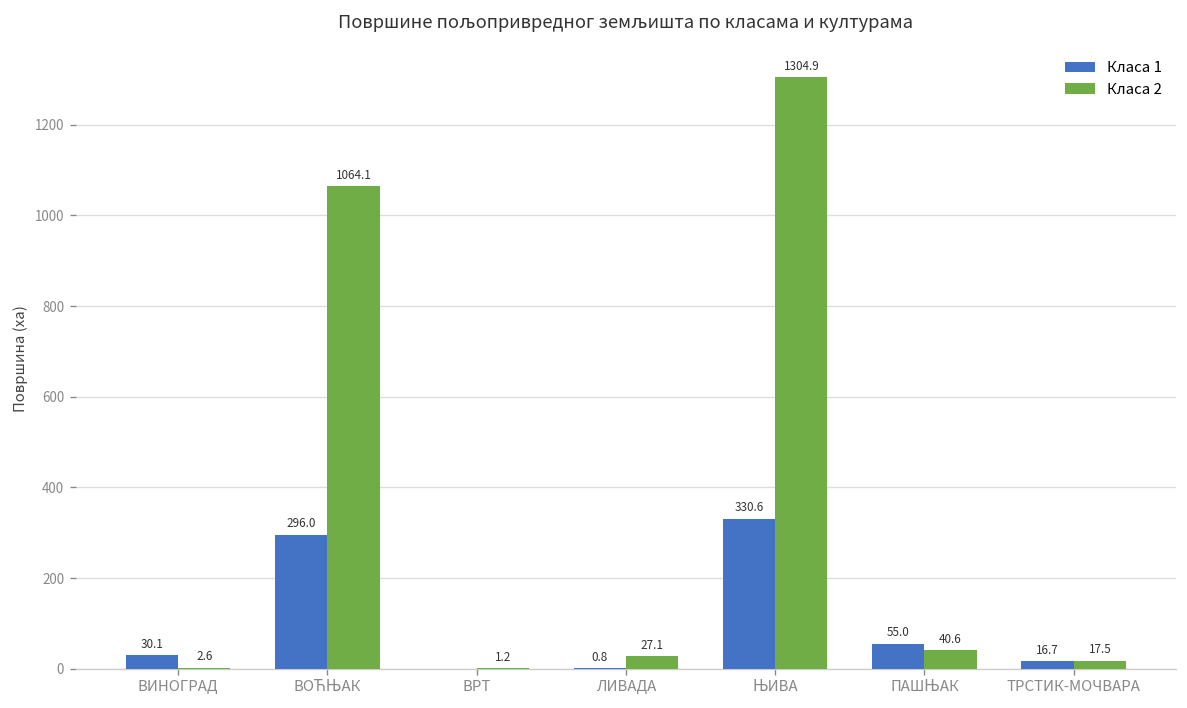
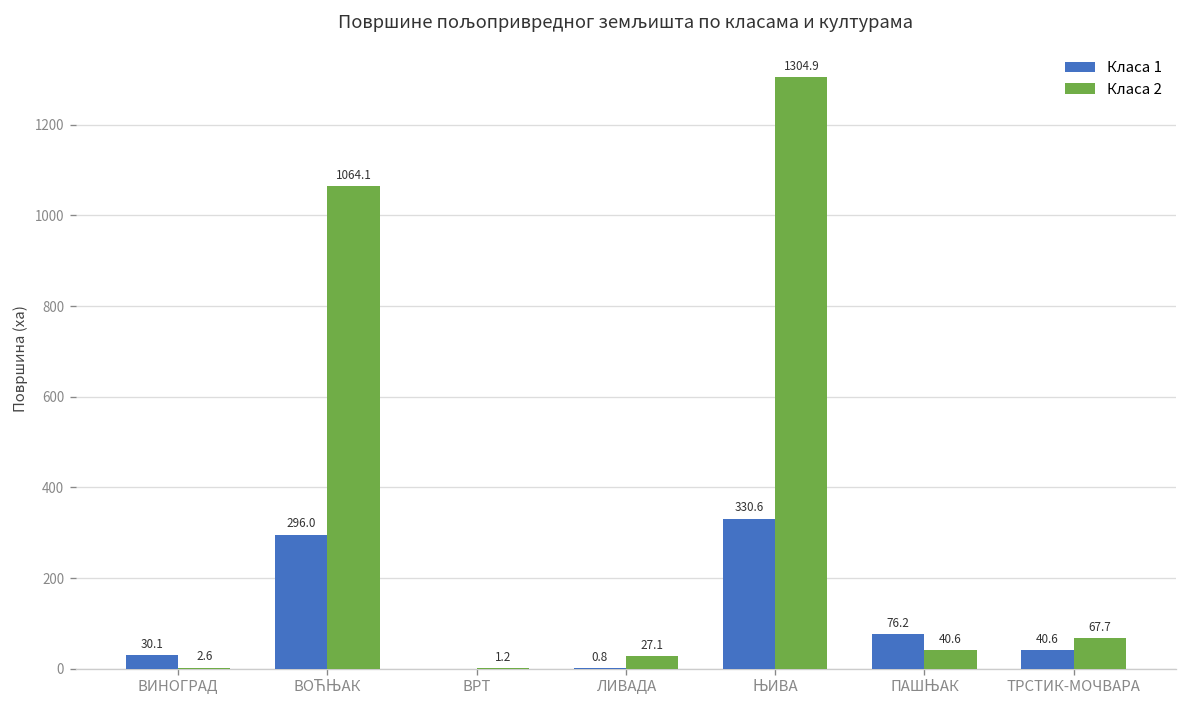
Класа 1, ПАШЊАК: 55.0 -> 76.2
Класа 1, ТРСТИК-МОЧВАРА: 16.7 -> 40.6
Класа 2, ТРСТИК-МОЧВАРА: 17.5 -> 67.7
